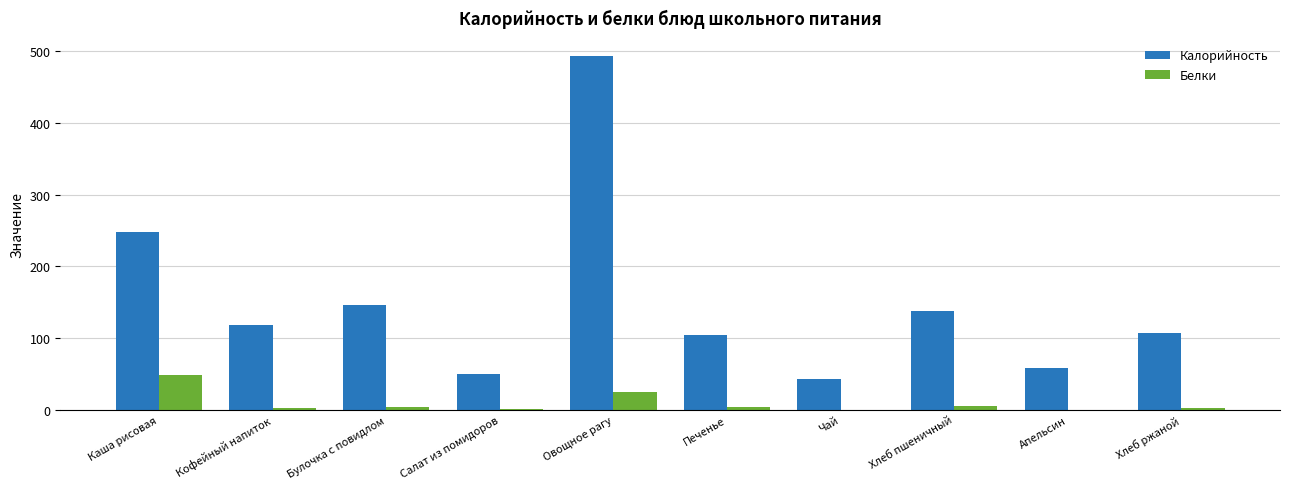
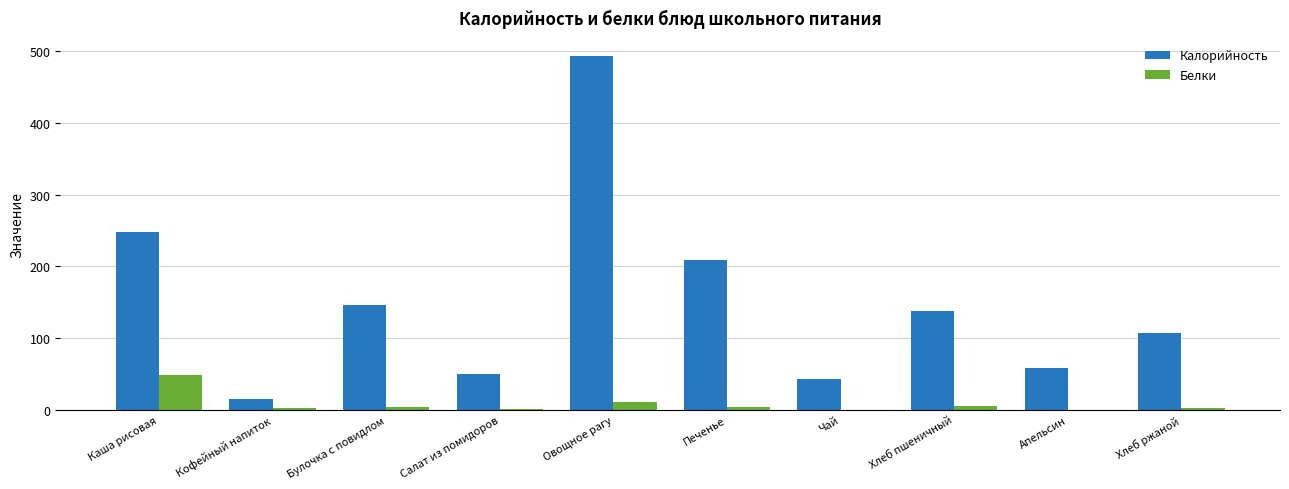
Калорийность, Кофейный напиток: 120 -> 20
Белки, Овощное рагу: 20 -> 10
Калорийность, Печенье: 100 -> 210
